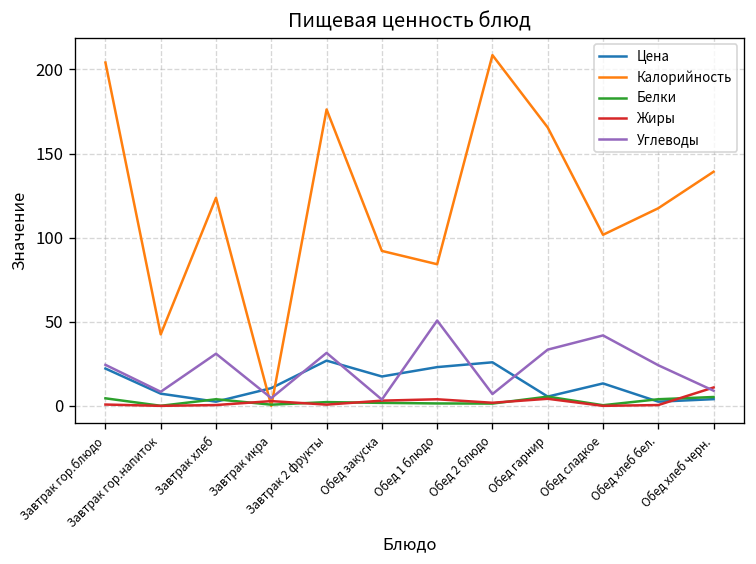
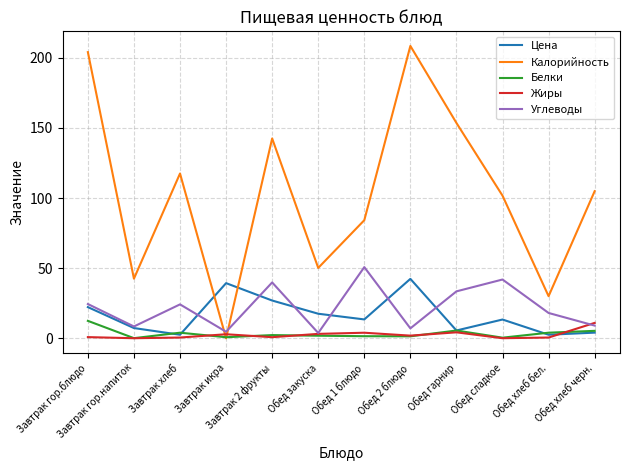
Белки, Завтрак гор.блюдо: 5 -> 12
Калорийность, Завтрак хлеб: 124 -> 118
Углеводы, Завтрак хлеб: 31 -> 24
Цена, Завтрак икра: 11 -> 39
Калорийность, Завтрак 2 фрукты: 176 -> 143
Углеводы, Завтрак 2 фрукты: 32 -> 40
Калорийность, Обед закуска: 92 -> 50
Цена, Обед 1 блюдо: 23 -> 13
Цена, Обед 2 блюдо: 26 -> 42
Калорийность, Обед гарнир: 165 -> 154
Калорийность, Обед хлеб бел.: 118 -> 30
Углеводы, Обед хлеб бел.: 24 -> 18
Калорийность, Обед хлеб черн.: 139 -> 105
